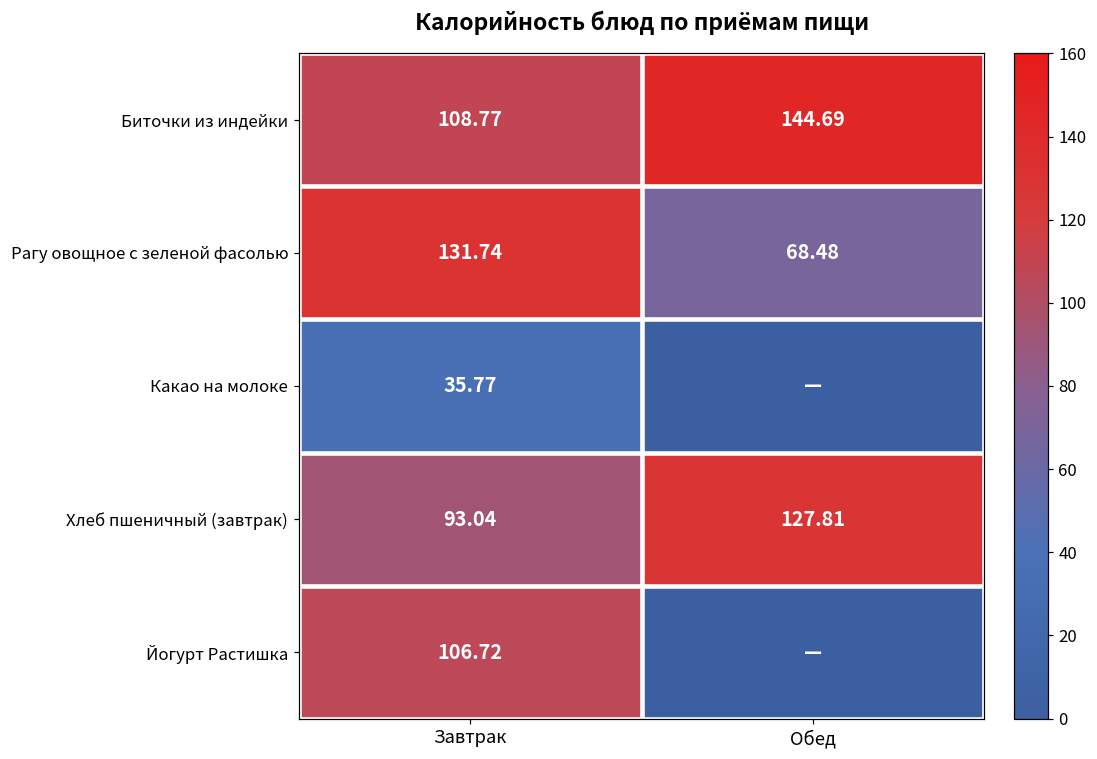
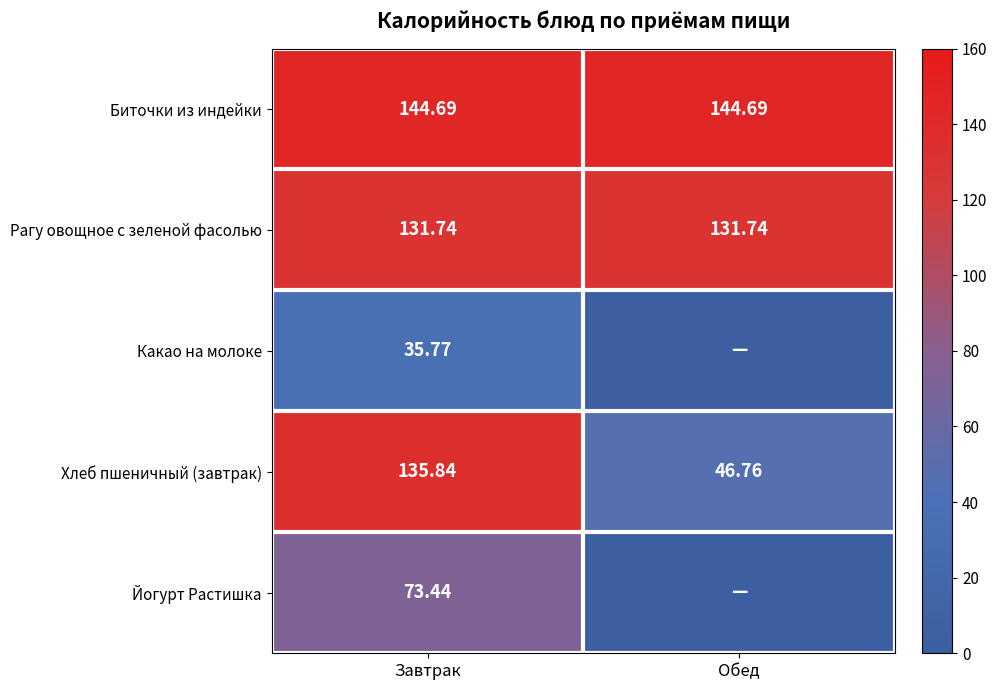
Биточки из индейки, Завтрак: 108.77 -> 144.69
Рагу овощное с зеленой фасолью, Обед: 68.48 -> 131.74
Хлеб пшеничный (завтрак), Завтрак: 93.04 -> 135.84
Хлеб пшеничный (завтрак), Обед: 127.81 -> 46.76
Йогурт Растишка, Завтрак: 106.72 -> 73.44
